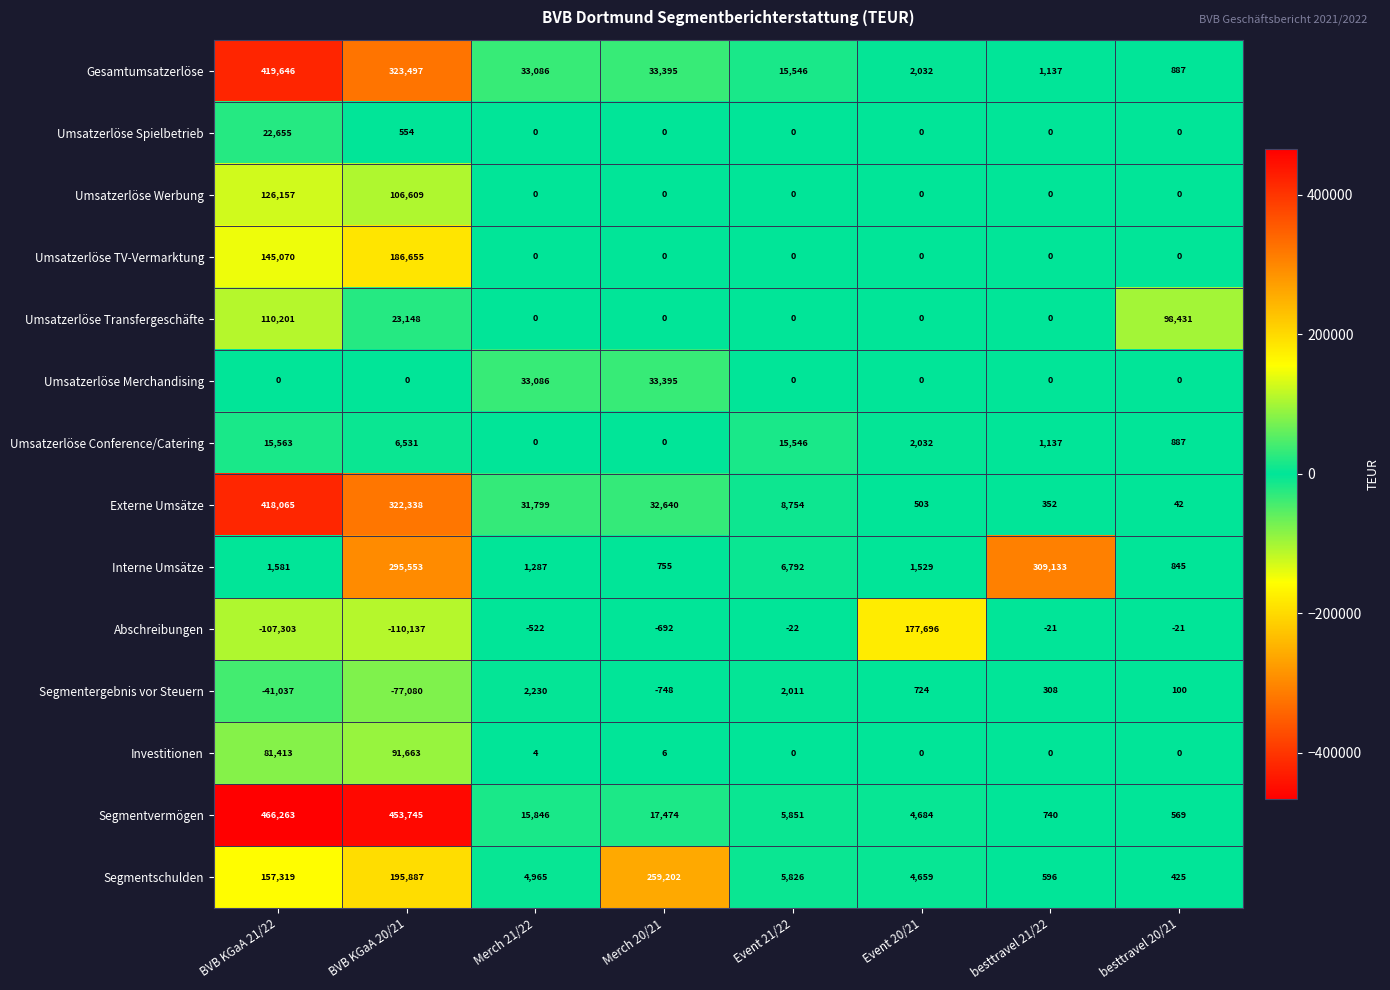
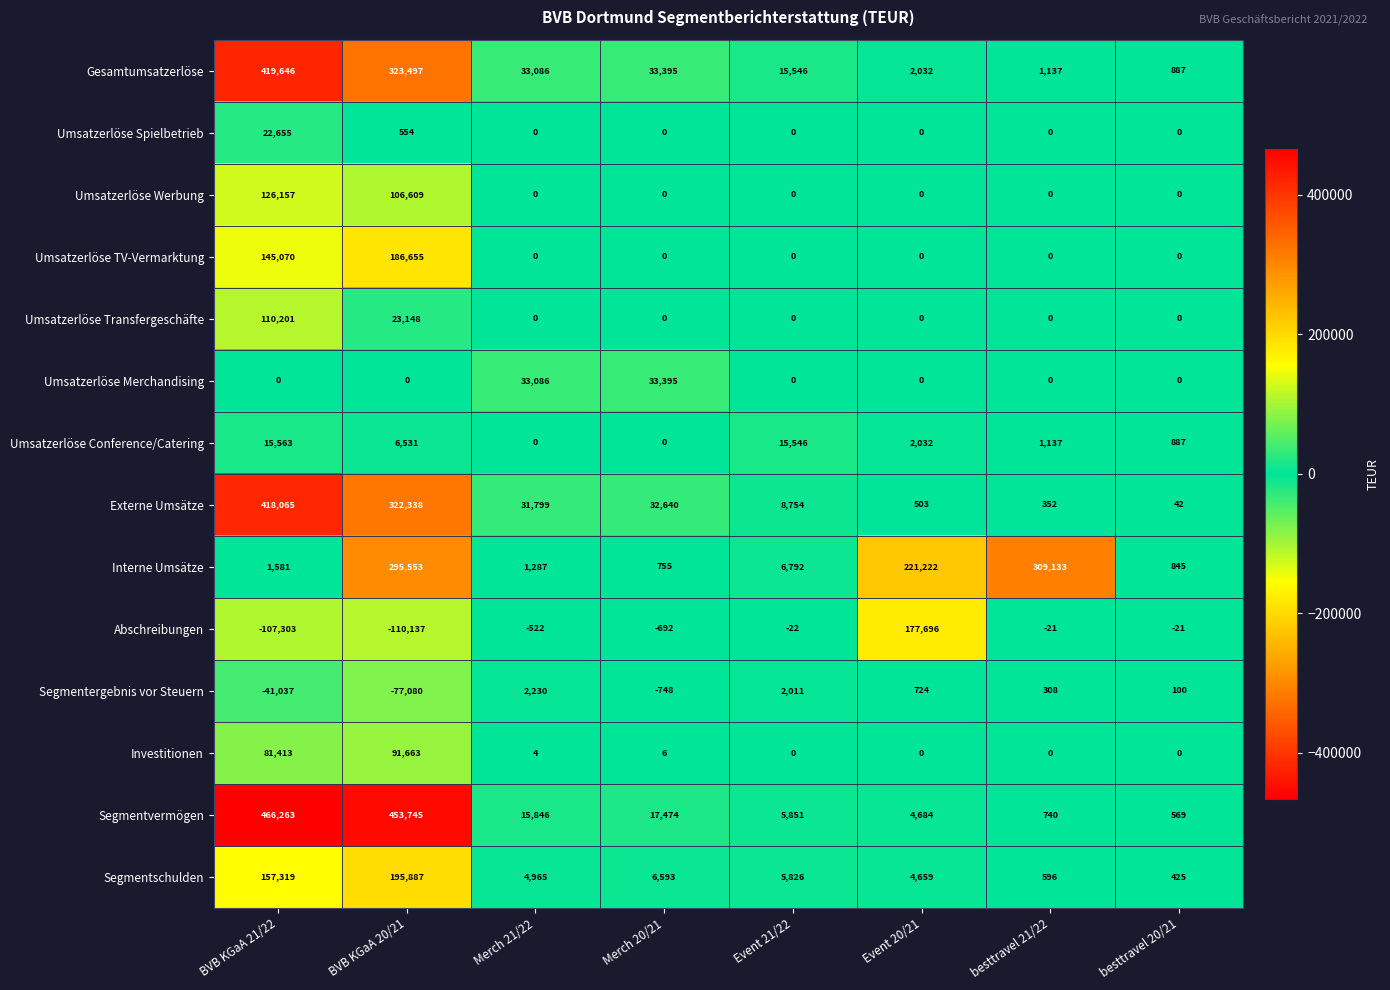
Umsatzerlöse Transfergeschäfte, besttravel 20/21: 98,431 -> 0
Interne Umsätze, Event 20/21: 1,529 -> 221,222
Segmentschulden, Merch 20/21: 259,202 -> 6,593
